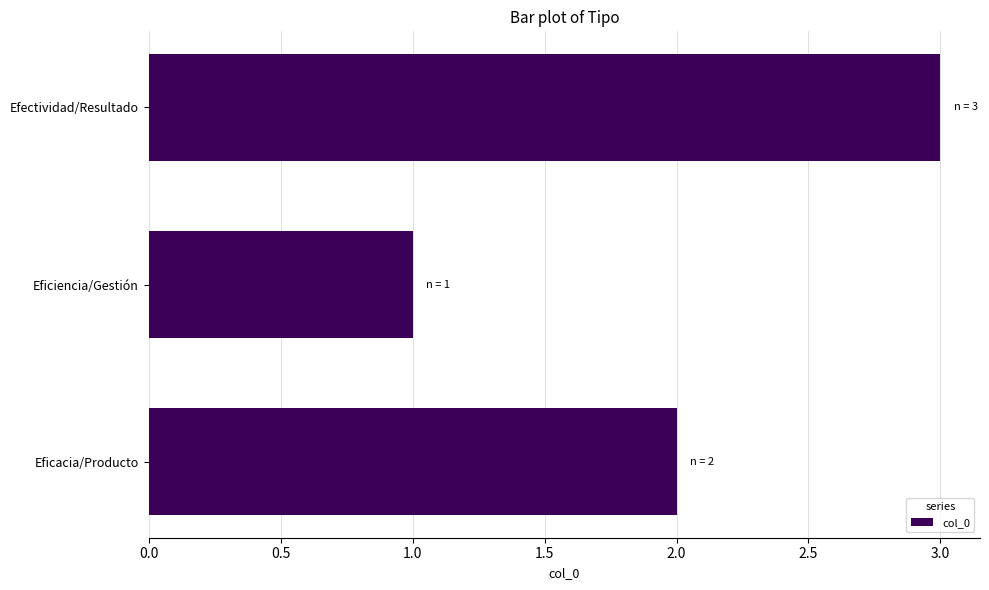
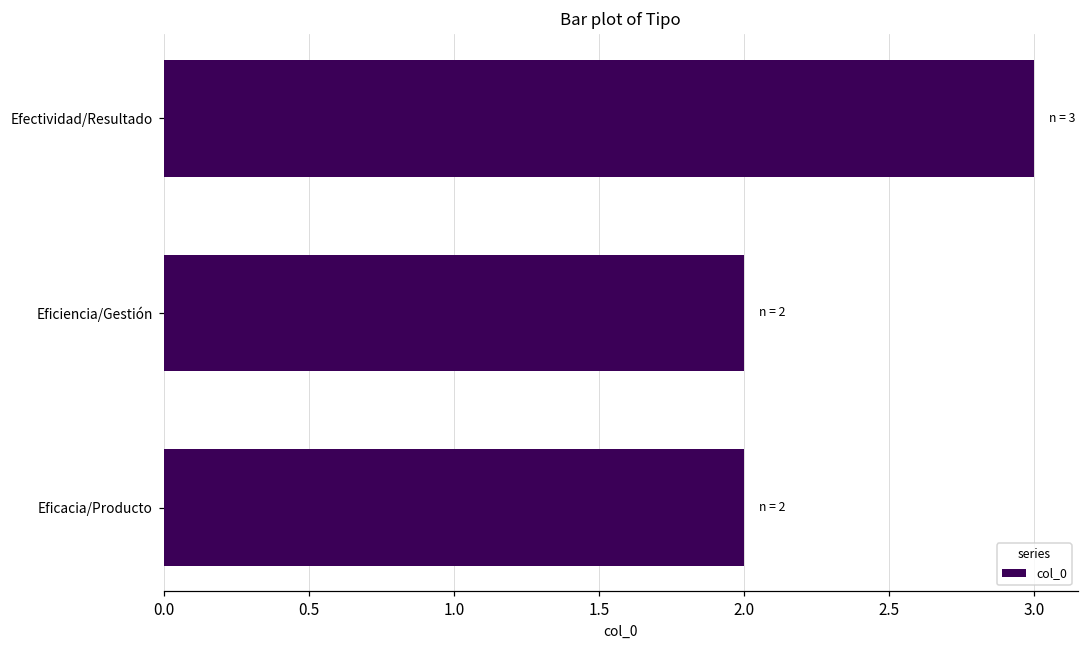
Eficiencia/Gestión: 1 -> 2
